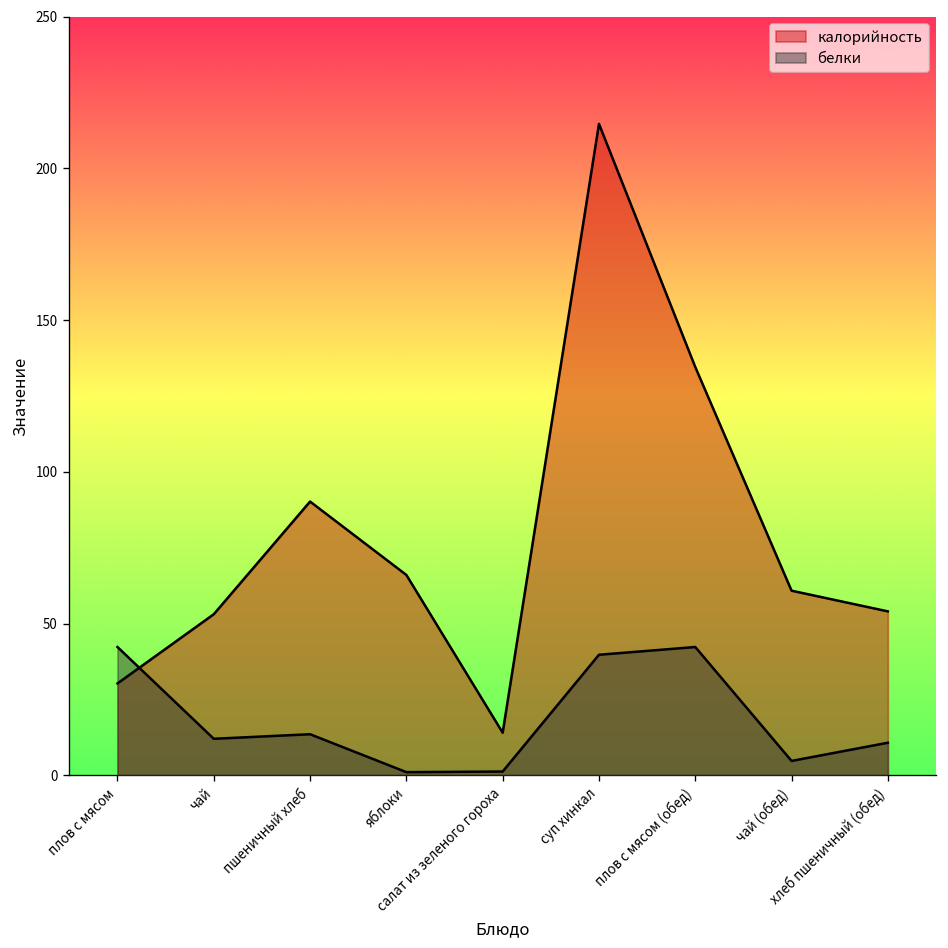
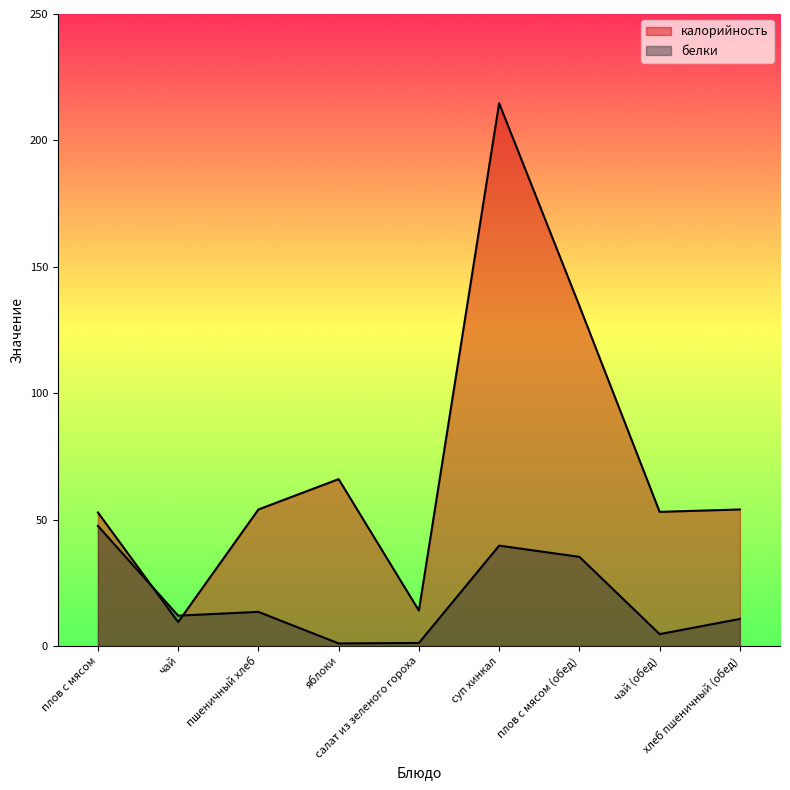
калорийность, плов с мясом: 30 -> 53
белки, плов с мясом: 42 -> 48
калорийность, чай: 53 -> 9
калорийность, пшеничный хлеб: 90 -> 54
белки, плов с мясом (обед): 42 -> 35
калорийность, чай (обед): 61 -> 53
